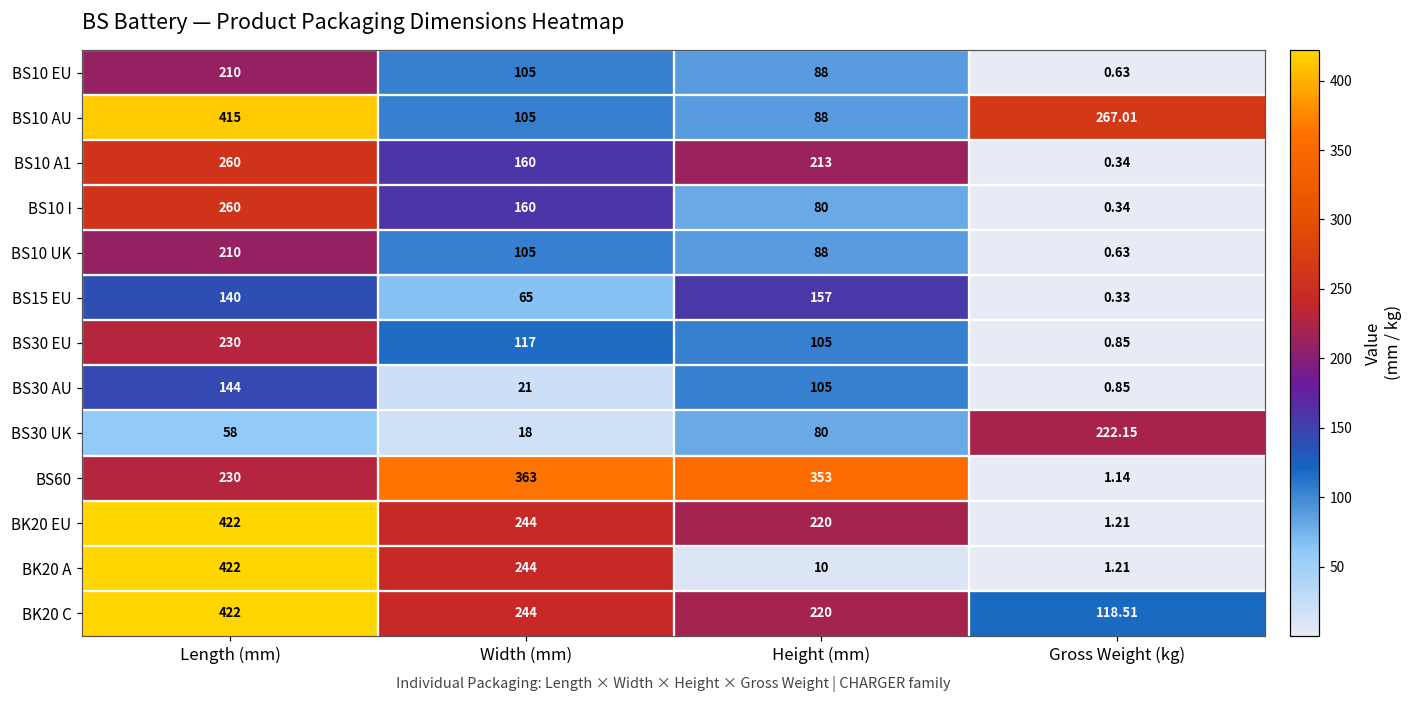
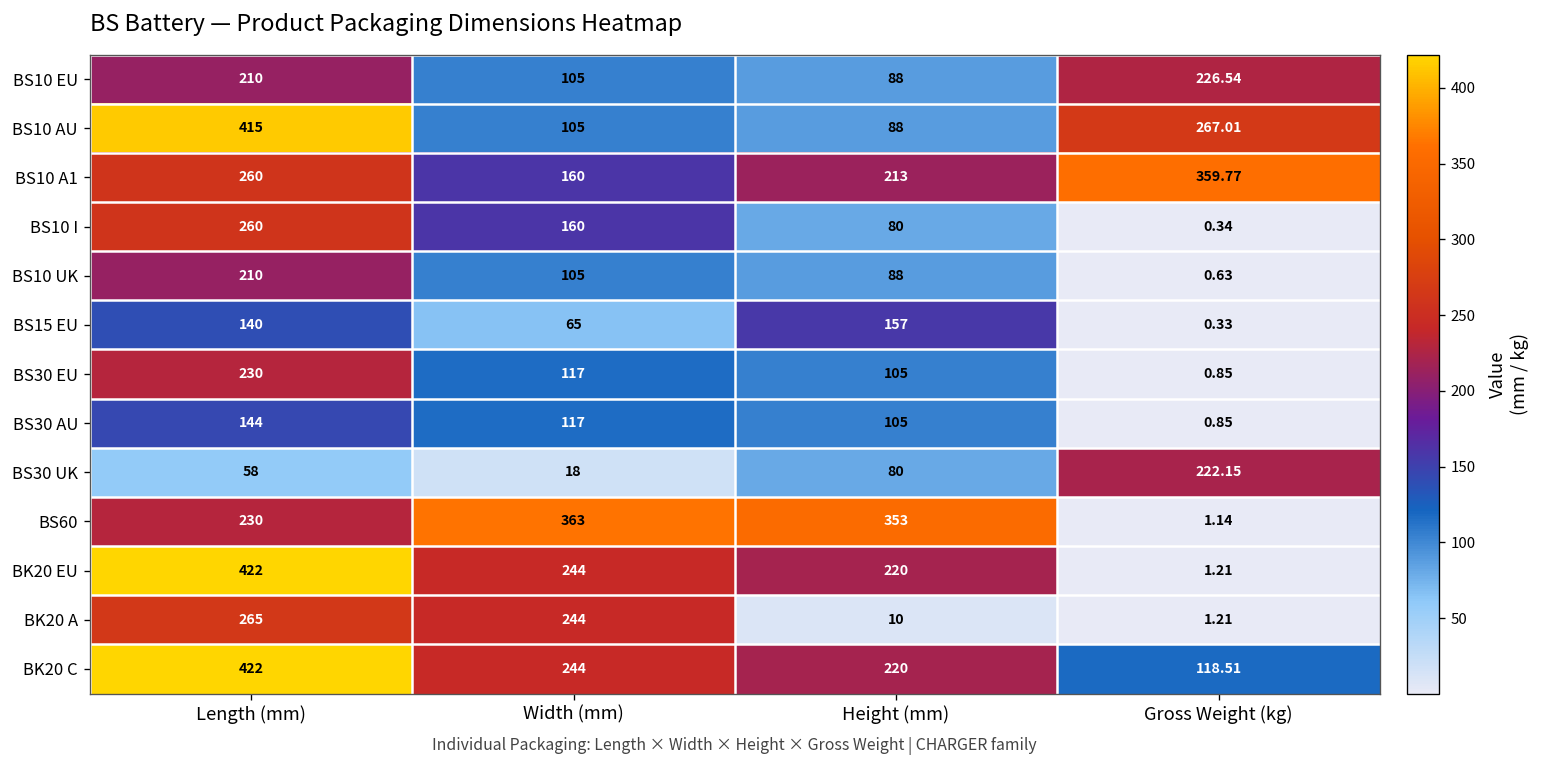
BS10 EU, Gross Weight (kg): 0.63 -> 226.54
BS10 A1, Gross Weight (kg): 0.34 -> 359.77
BS30 AU, Width (mm): 21 -> 117
BK20 A, Length (mm): 422 -> 265
